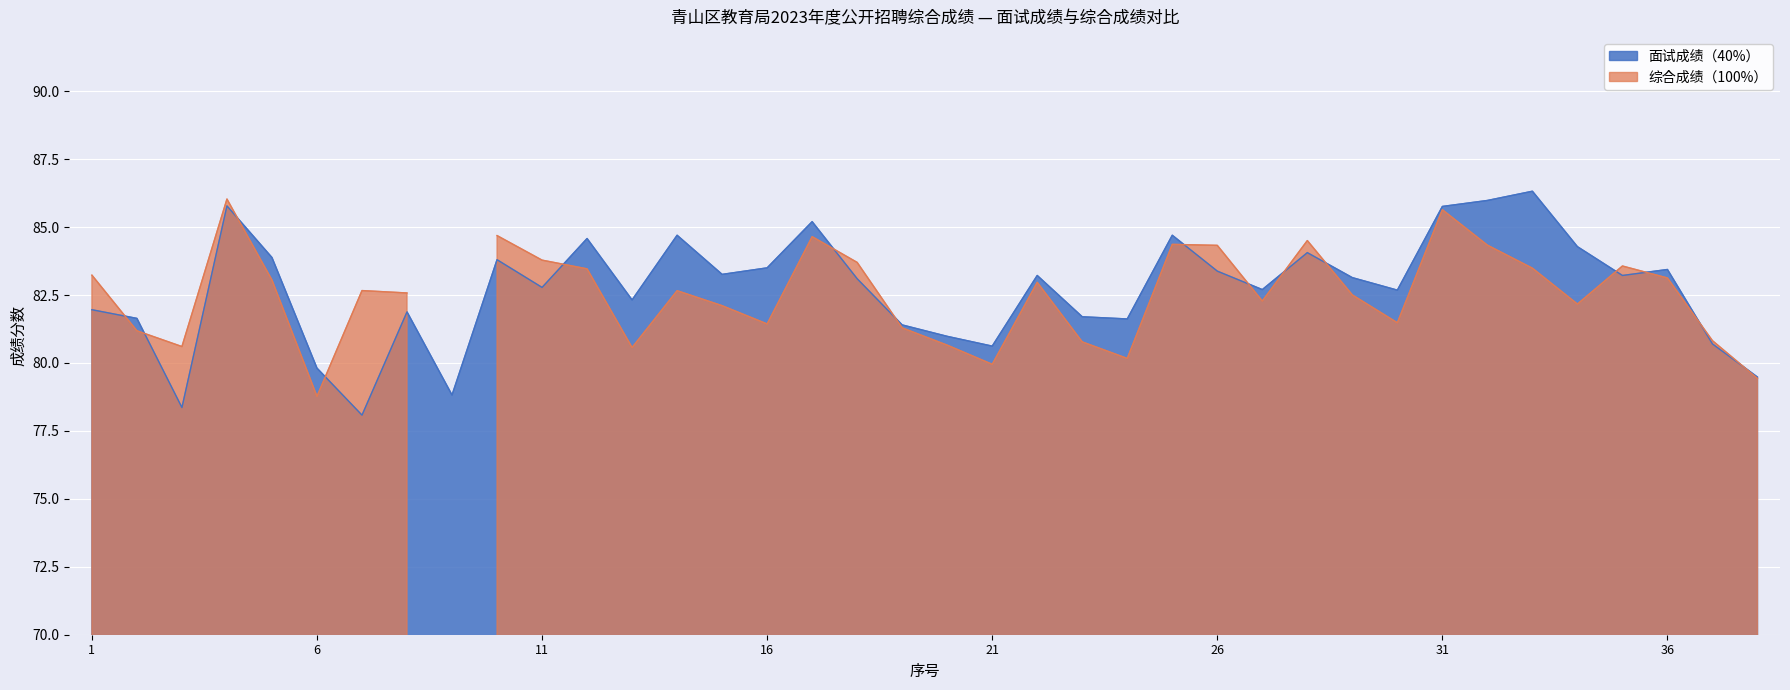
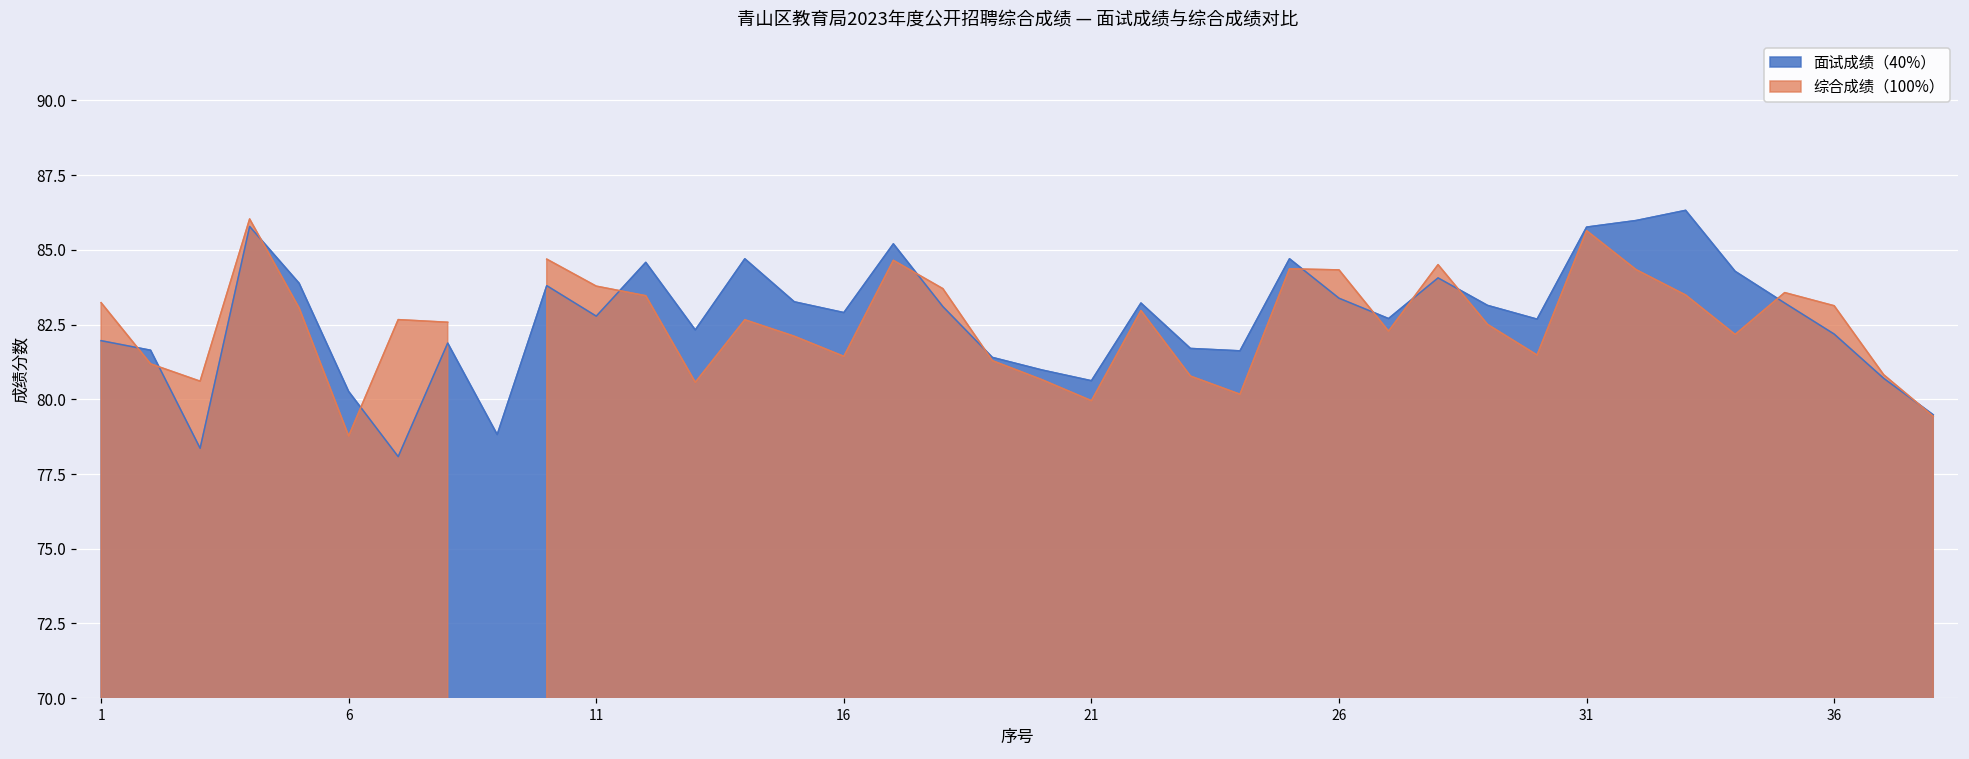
面试成绩（40%）, 6: 79.8 -> 80.3
面试成绩（40%）, 16: 83.5 -> 82.9
面试成绩（40%）, 36: 83.4 -> 82.2
